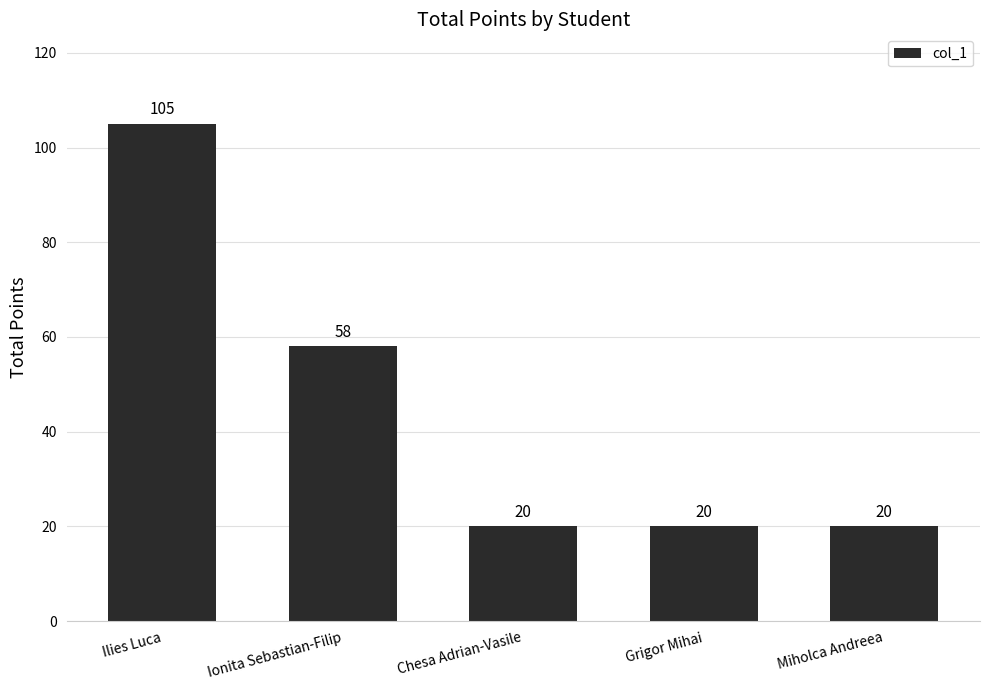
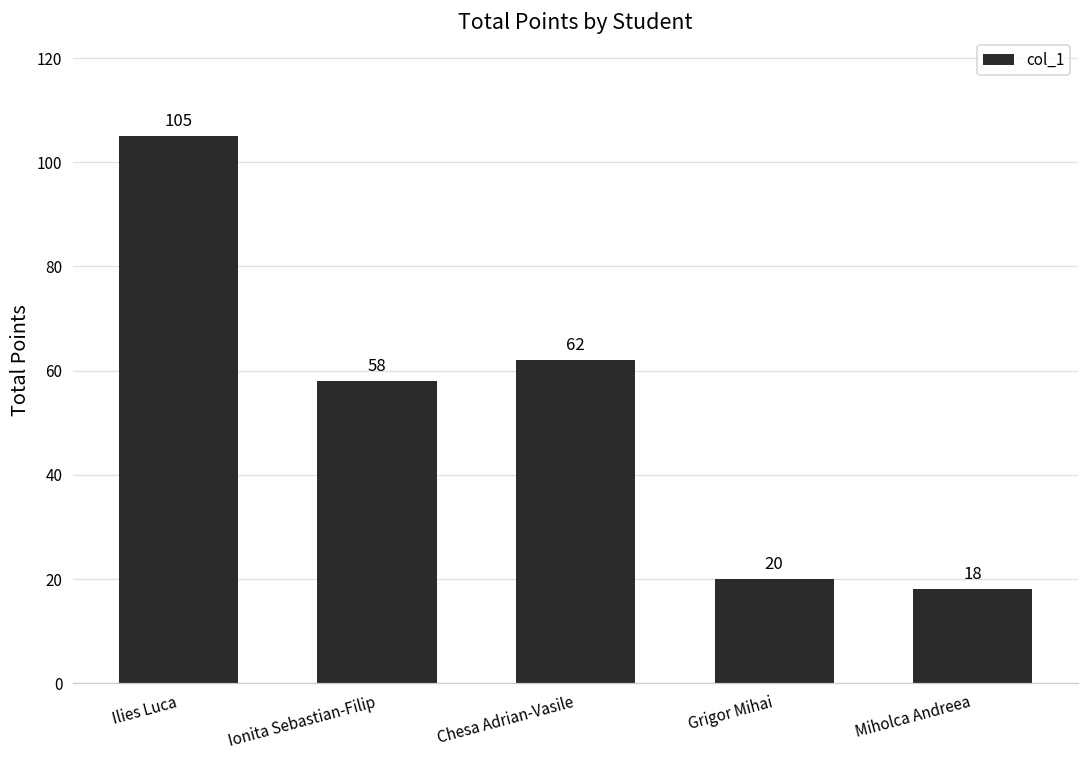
Chesa Adrian-Vasile: 20 -> 62
Miholca Andreea: 20 -> 18
